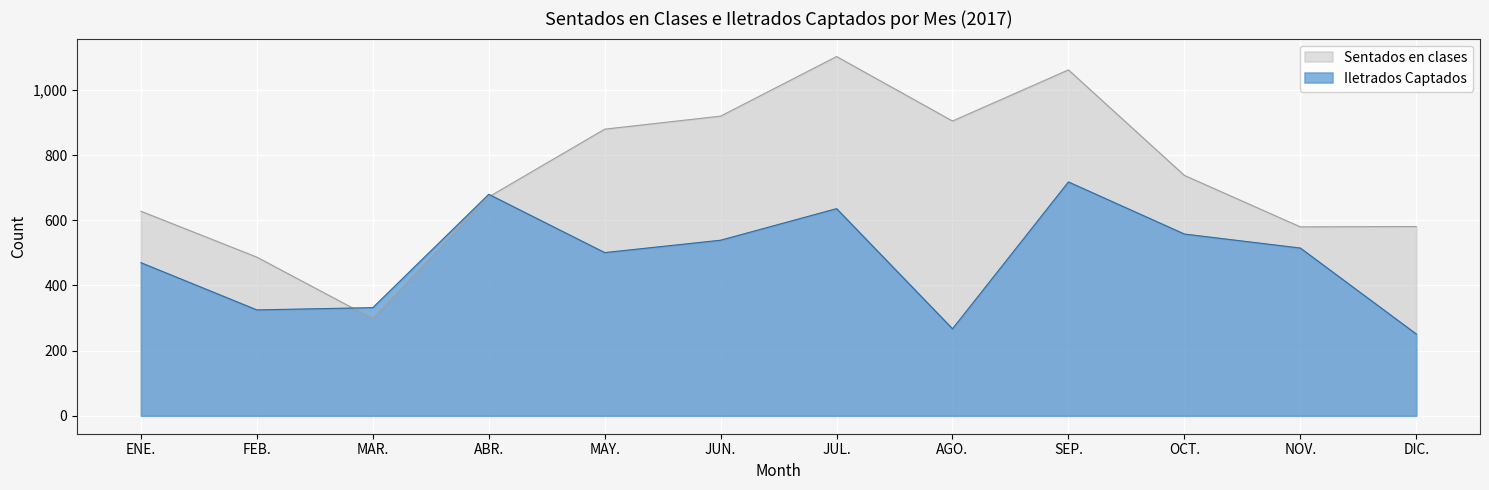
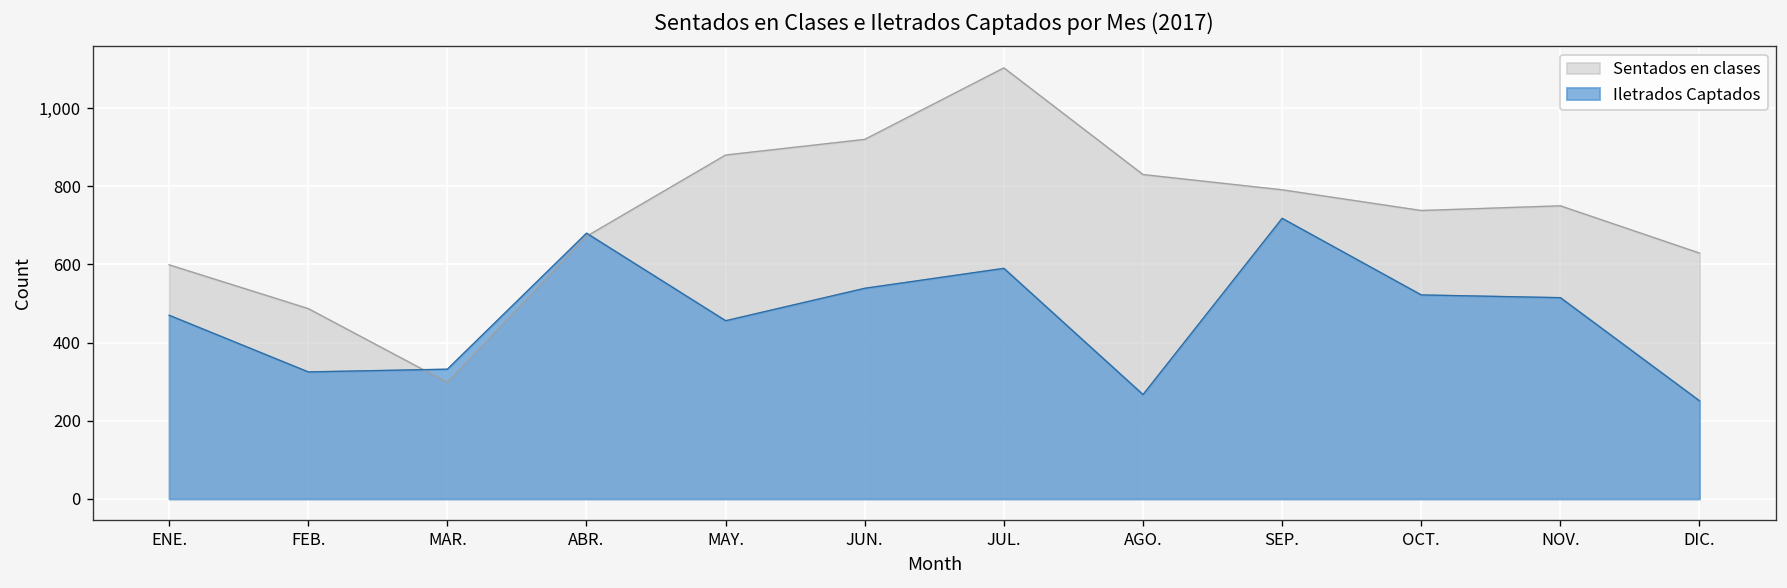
Sentados en clases, ENE.: 630 -> 600
Iletrados Captados, MAY.: 500 -> 460
Iletrados Captados, JUL.: 640 -> 590
Sentados en clases, AGO.: 910 -> 830
Sentados en clases, SEP.: 1,060 -> 790
Iletrados Captados, OCT.: 560 -> 520
Sentados en clases, NOV.: 580 -> 750
Sentados en clases, DIC.: 580 -> 630
